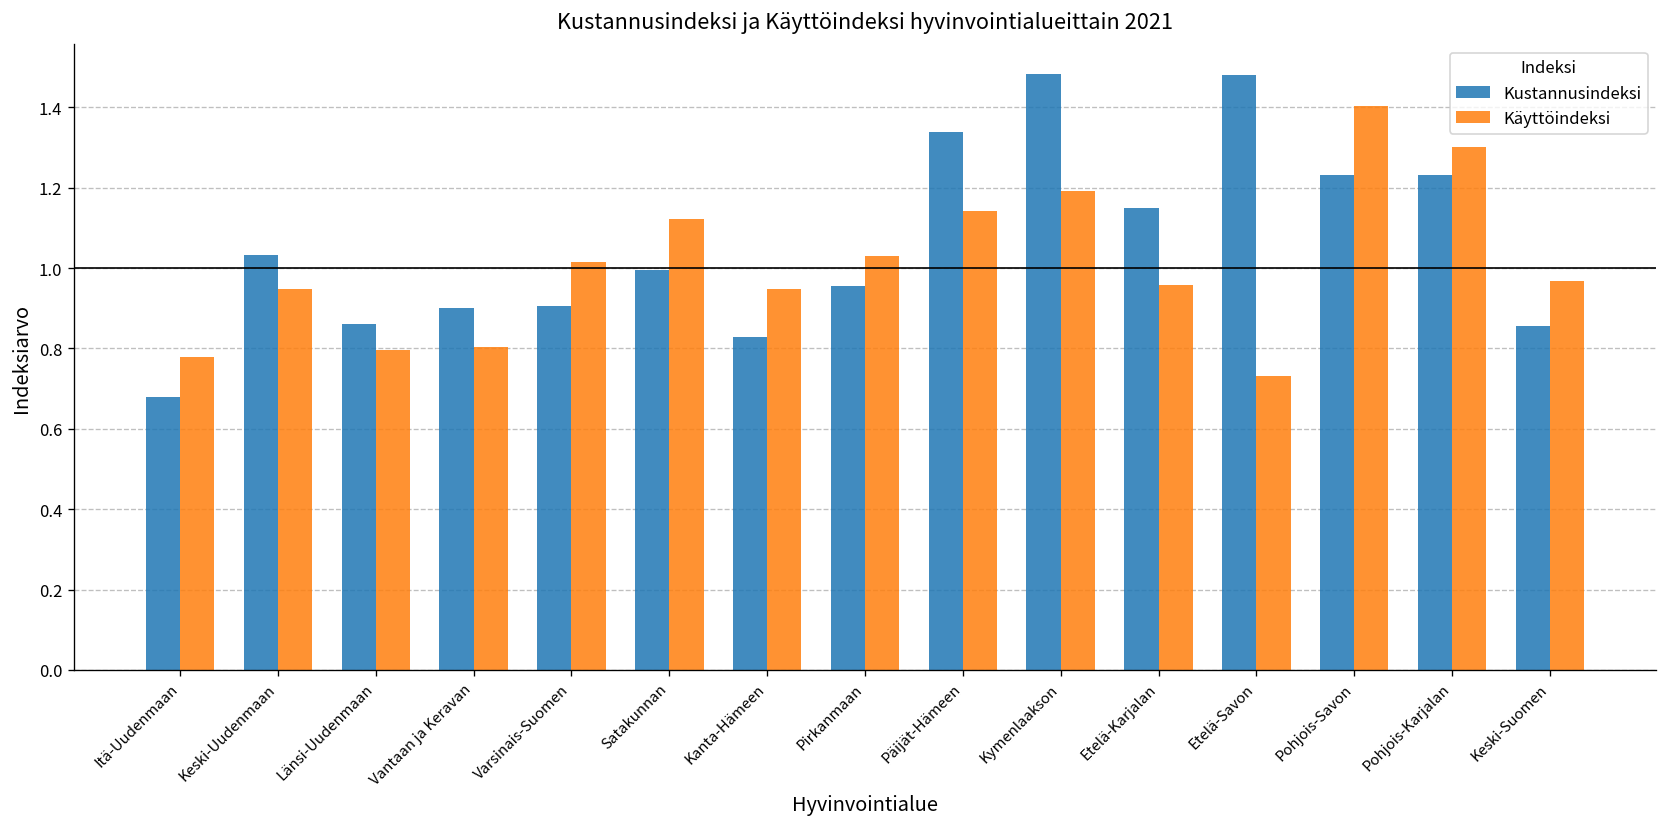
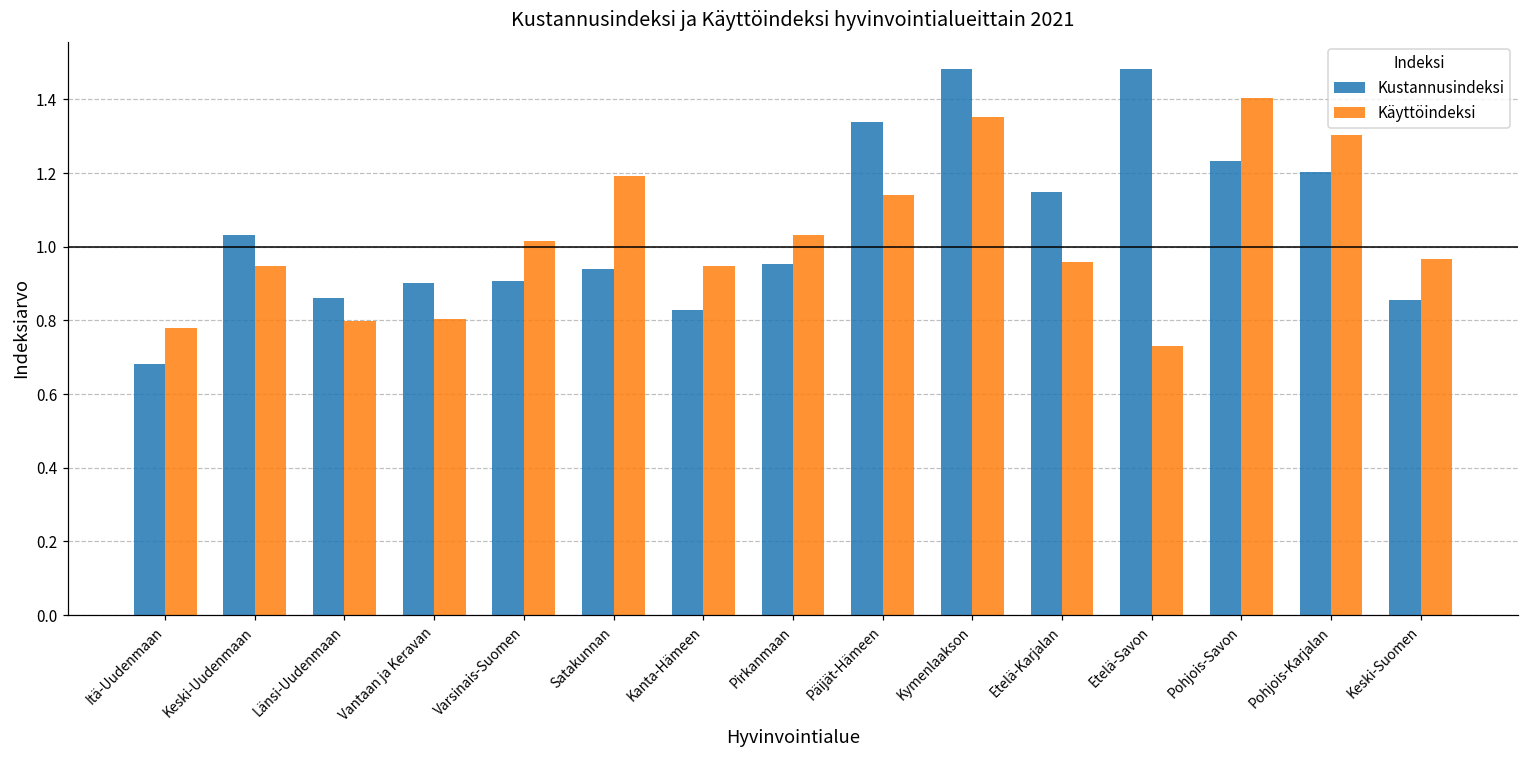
Kustannusindeksi, Satakunnan: 1.00 -> 0.94
Käyttöindeksi, Satakunnan: 1.12 -> 1.19
Käyttöindeksi, Kymenlaakson: 1.19 -> 1.35
Kustannusindeksi, Pohjois-Karjalan: 1.23 -> 1.20
